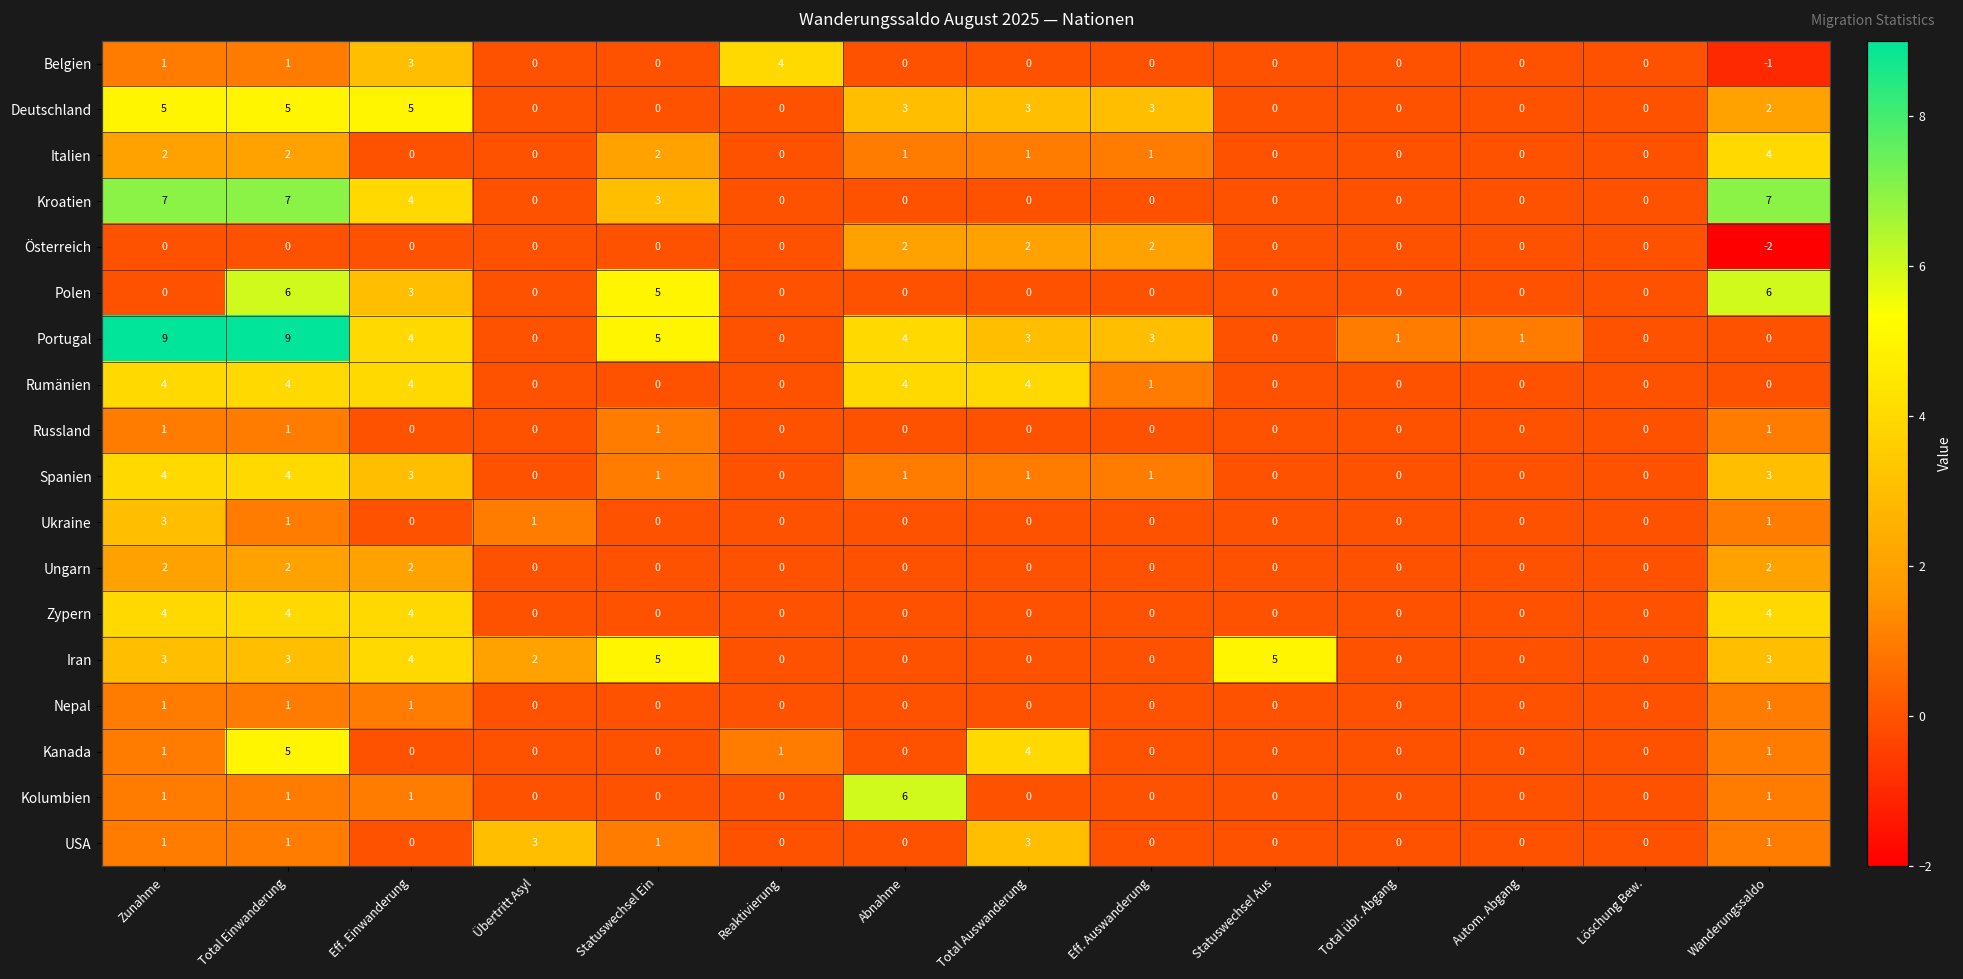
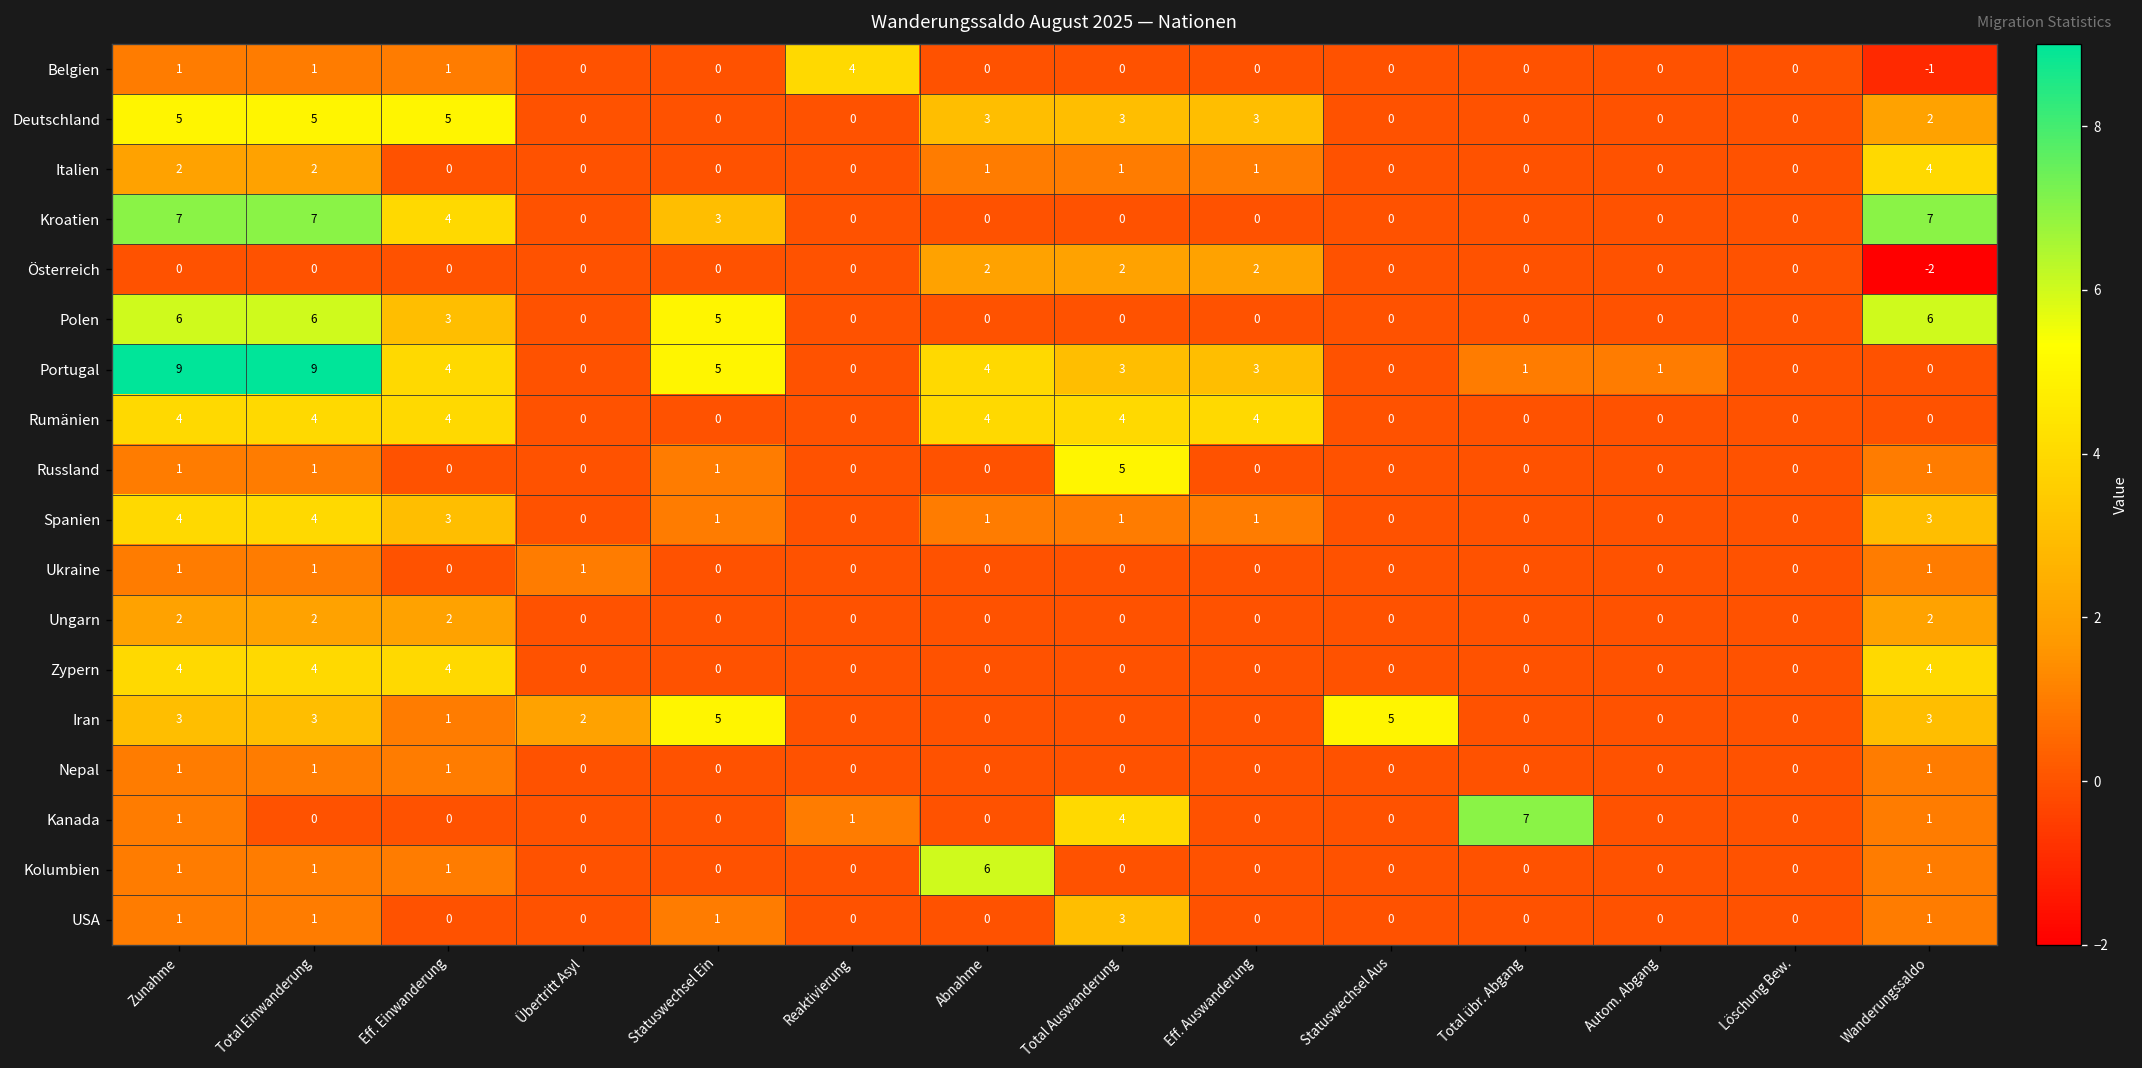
Belgien, Eff. Einwanderung: 3 -> 1
Italien, Statuswechsel Ein: 2 -> 0
Polen, Zunahme: 0 -> 6
Rumänien, Eff. Auswanderung: 1 -> 4
Russland, Total Auswanderung: 0 -> 5
Ukraine, Zunahme: 3 -> 1
Iran, Eff. Einwanderung: 4 -> 1
Kanada, Total Einwanderung: 5 -> 0
Kanada, Total übr. Abgang: 0 -> 7
USA, Übertritt Asyl: 3 -> 0
